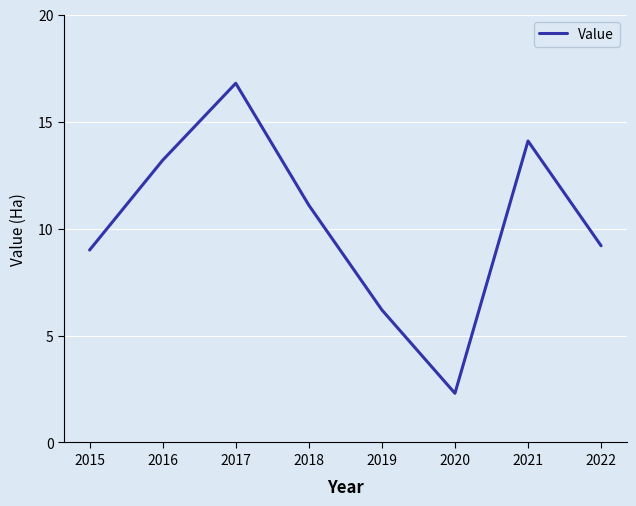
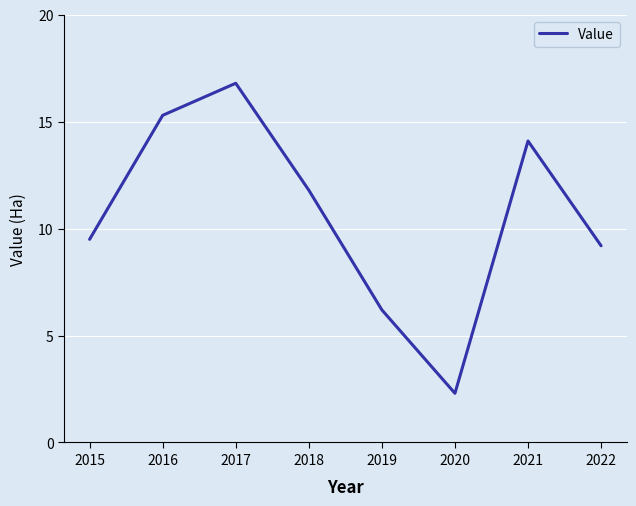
2015: 9.0 -> 9.5
2016: 13.2 -> 15.3
2018: 11.1 -> 11.8
